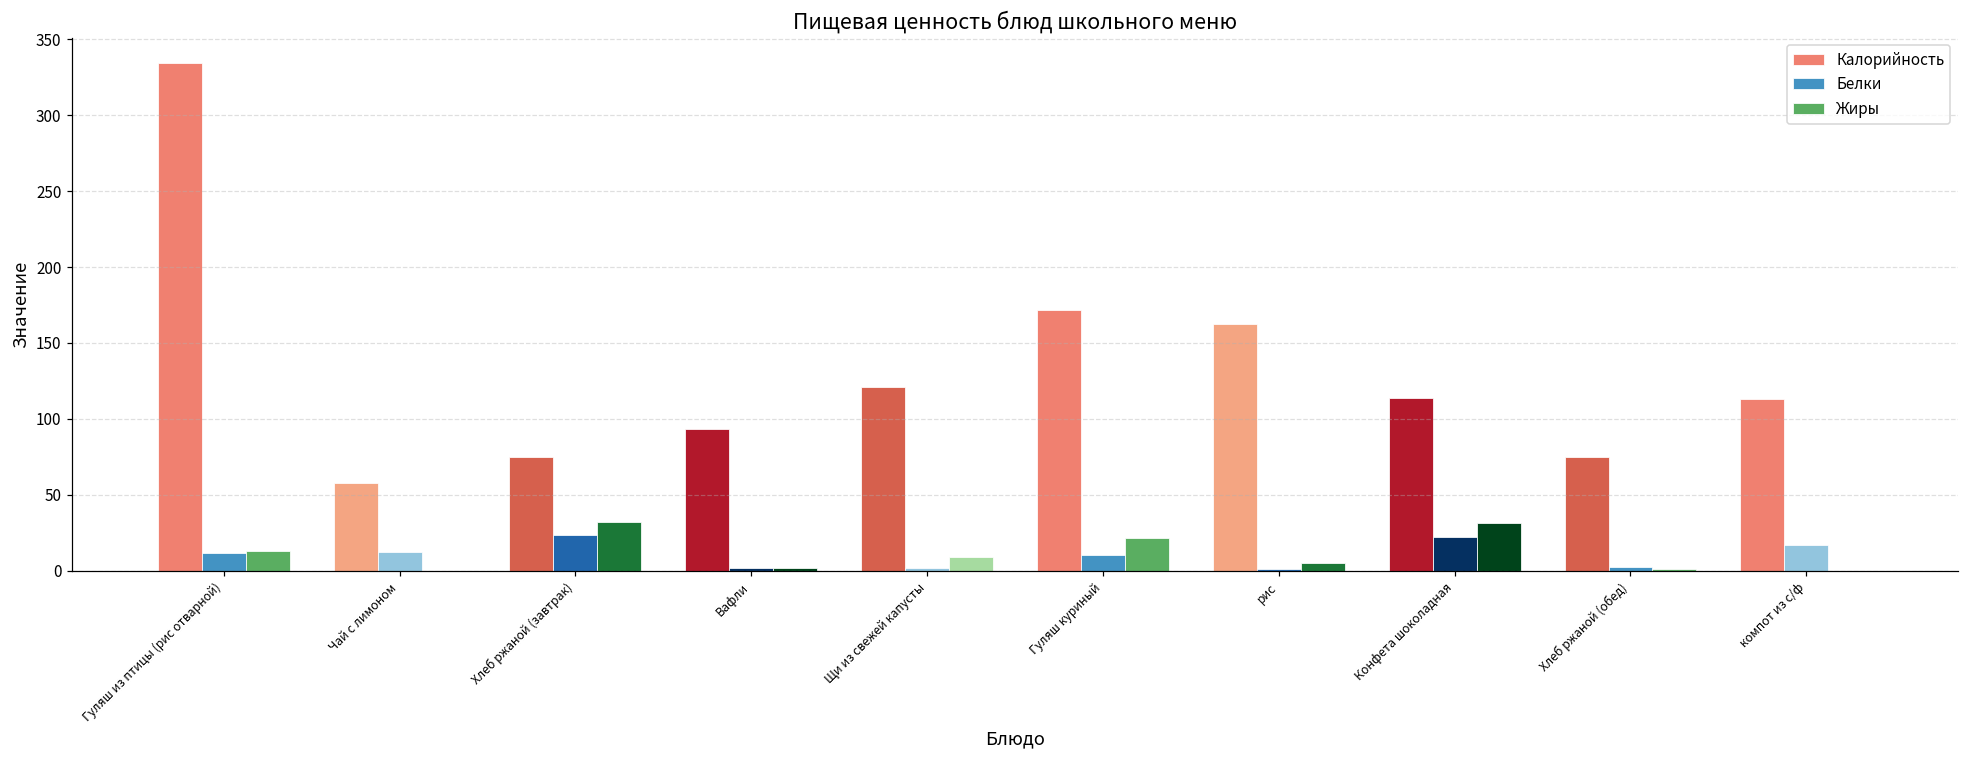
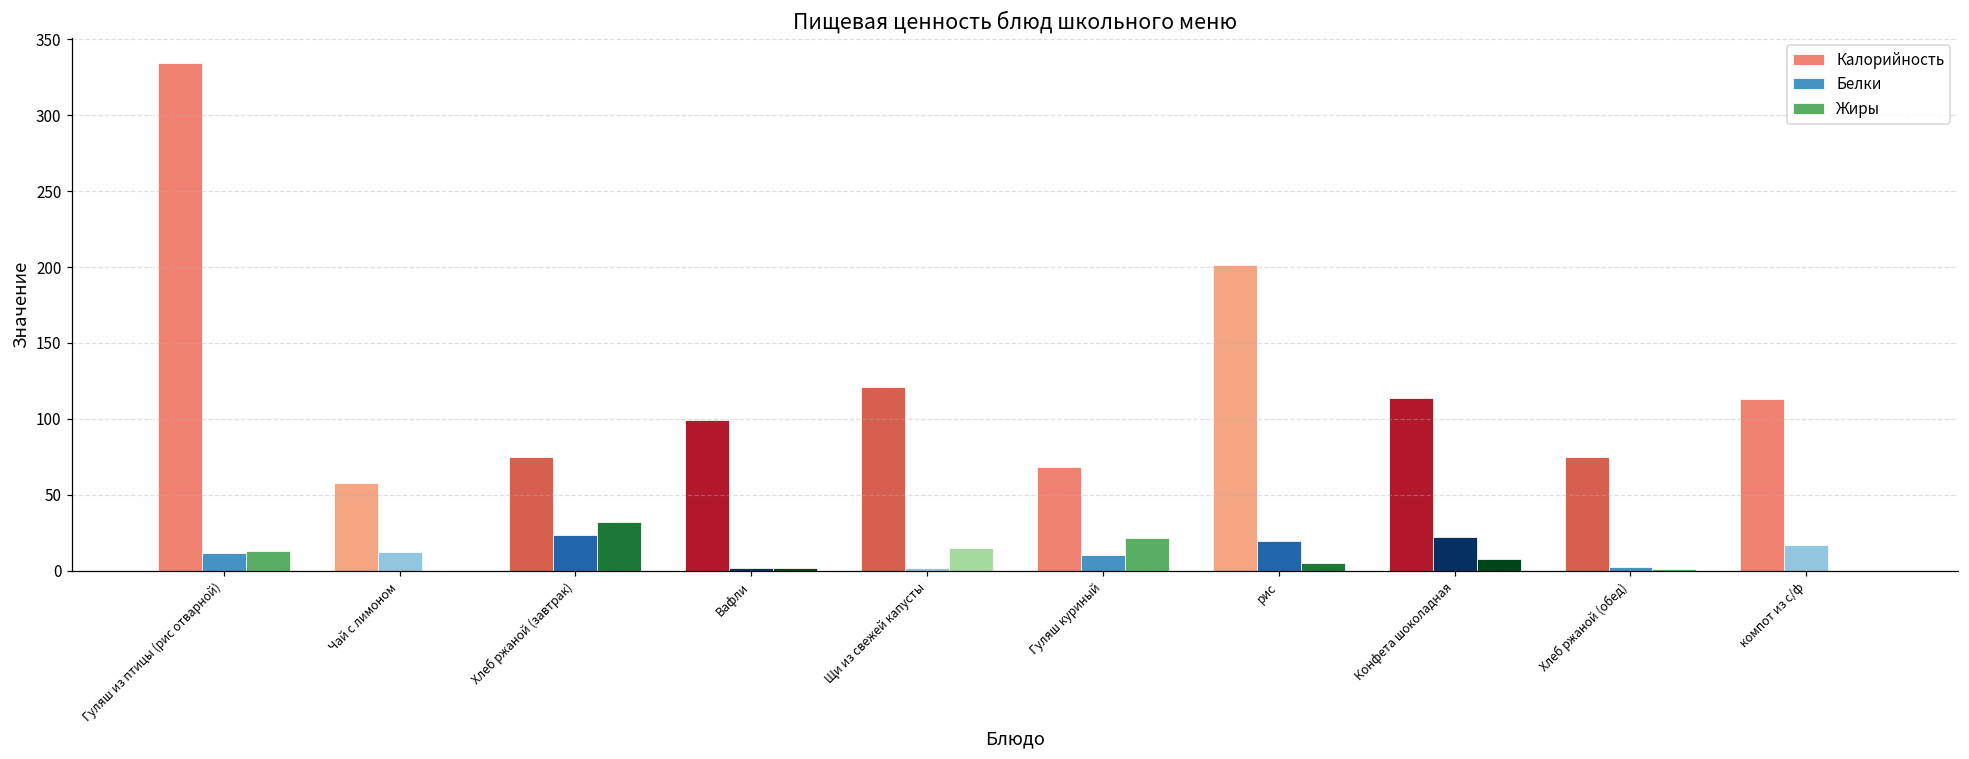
Калорийность, Вафли: 93 -> 99
Жиры, Щи из свежей капусты: 9 -> 15
Калорийность, Гуляш куриный: 172 -> 68
Калорийность, рис: 162 -> 201
Белки, рис: 1 -> 19
Жиры, Конфета шоколадная: 32 -> 8
